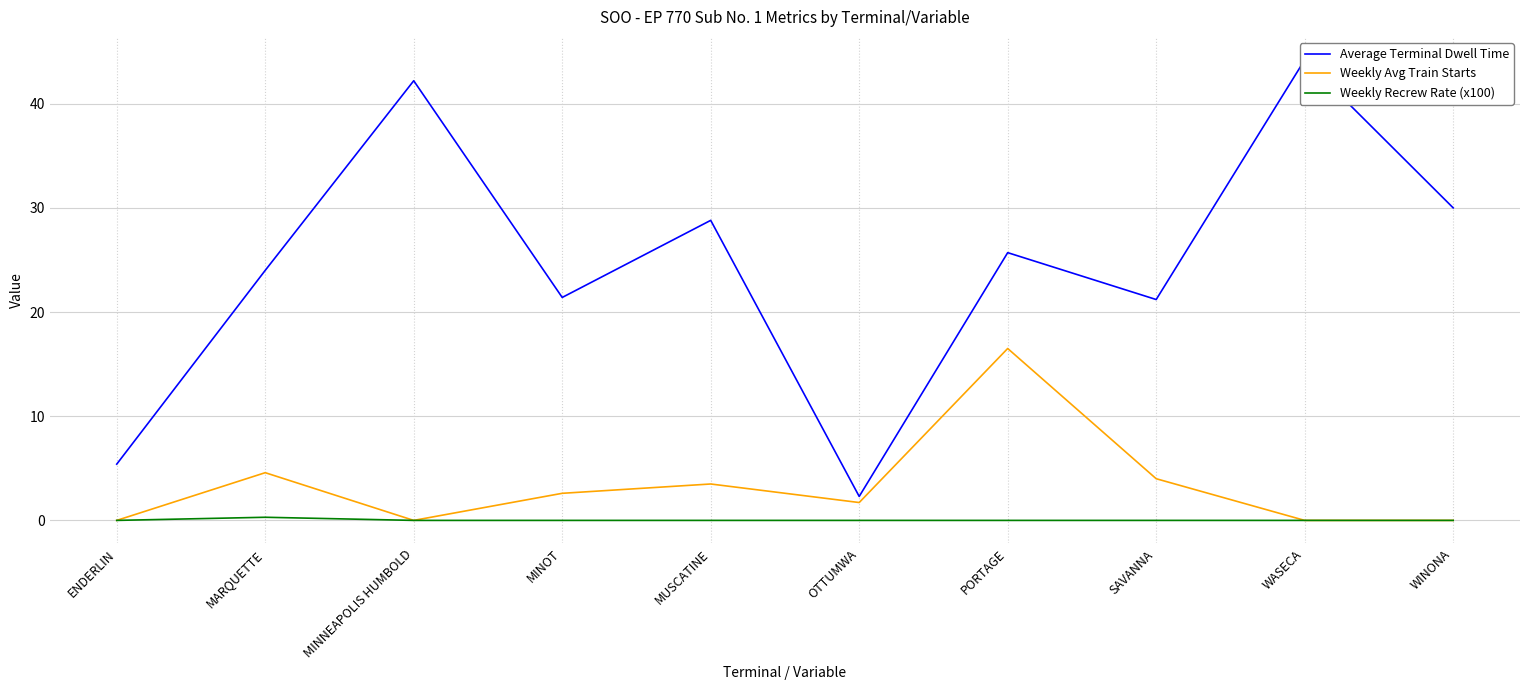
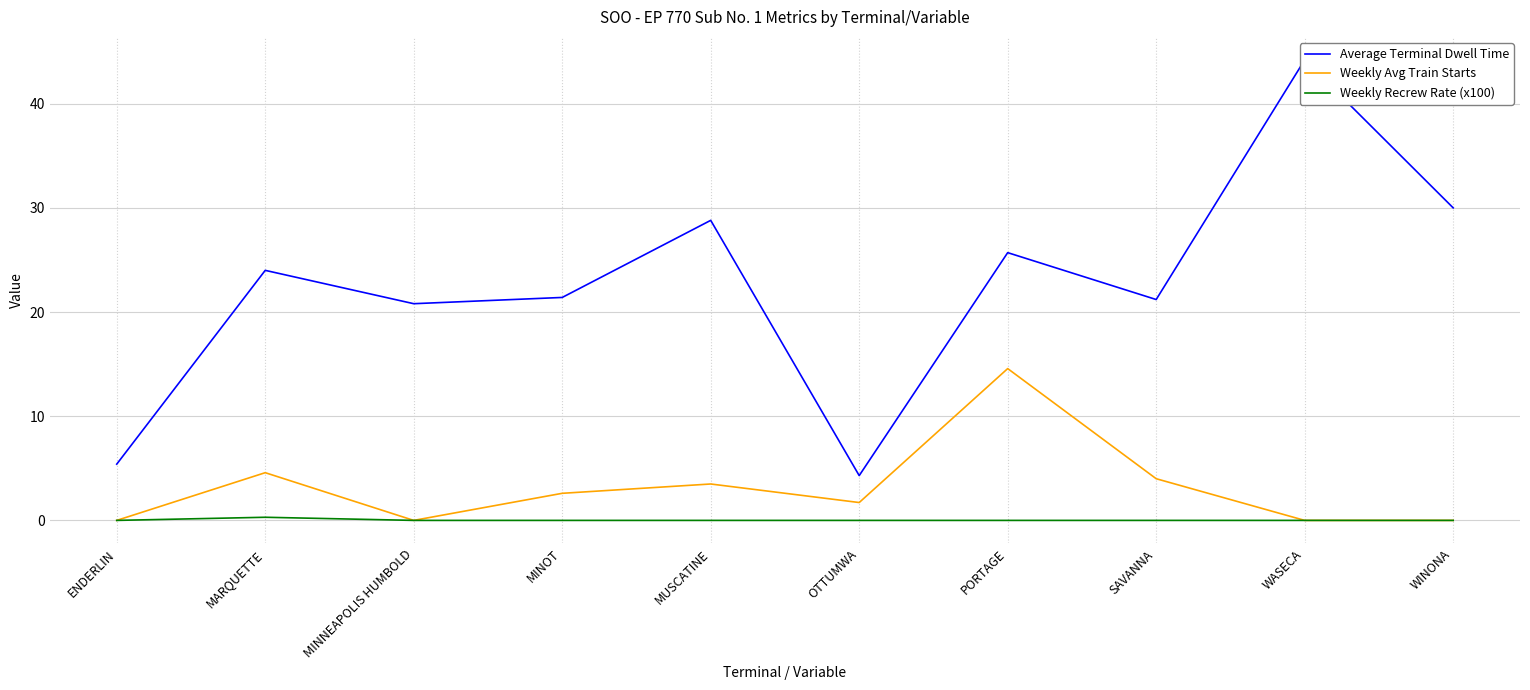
Average Terminal Dwell Time, MINNEAPOLIS HUMBOLD: 42.2 -> 20.8
Average Terminal Dwell Time, OTTUMWA: 2.3 -> 4.3
Weekly Avg Train Starts, PORTAGE: 16.5 -> 14.6
